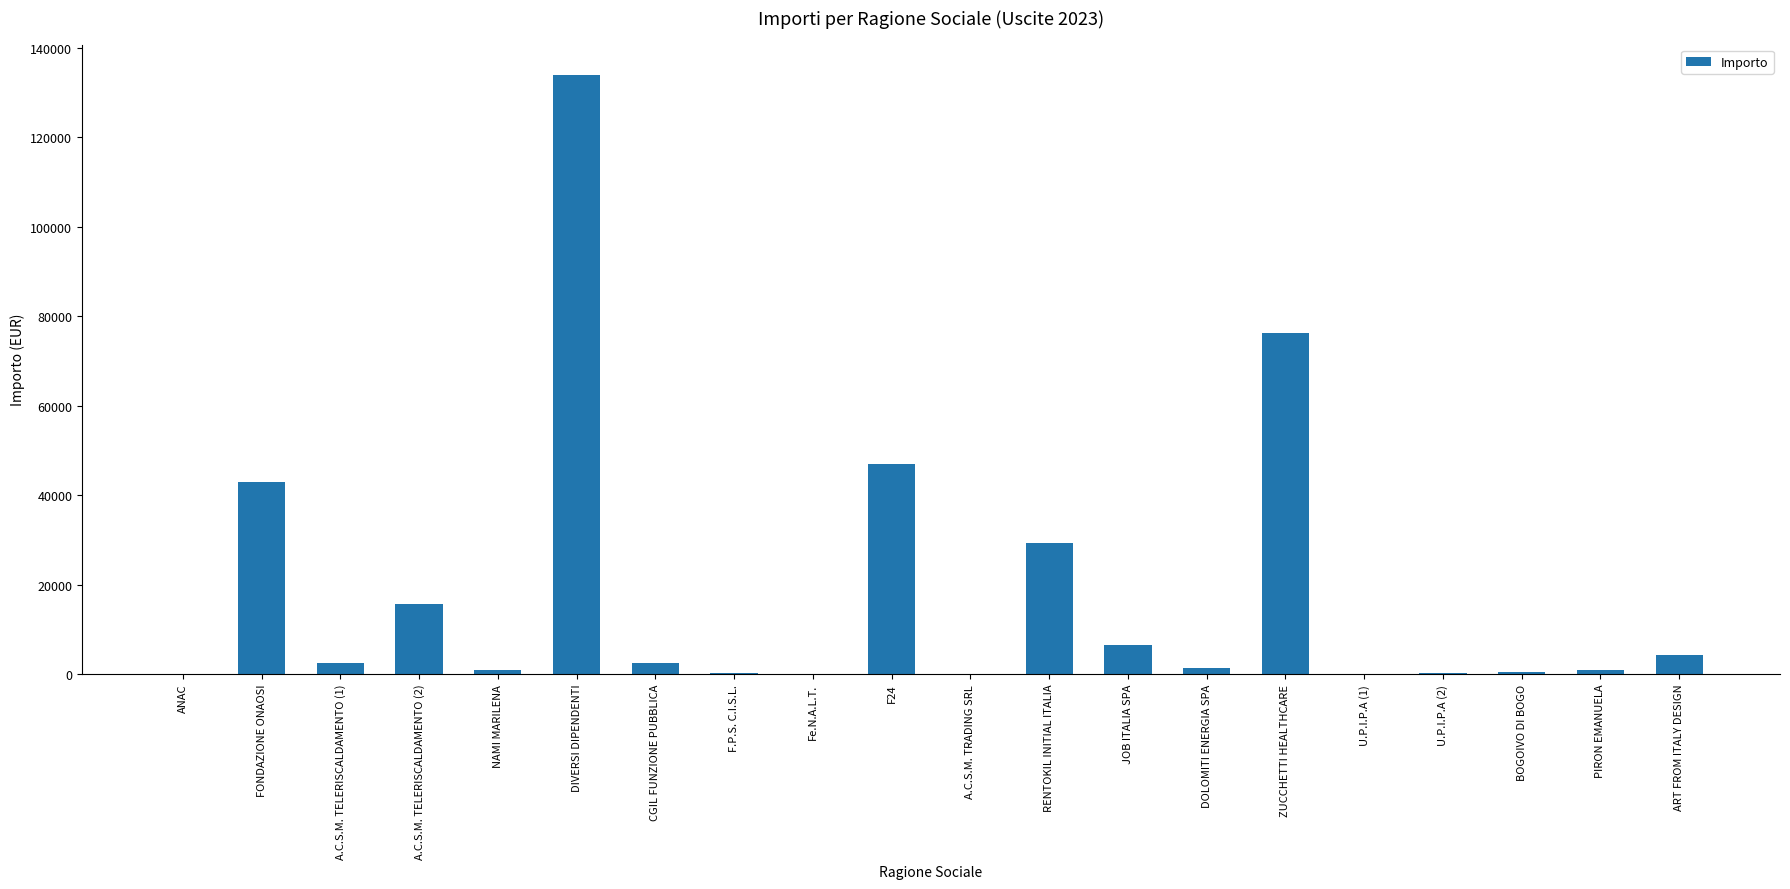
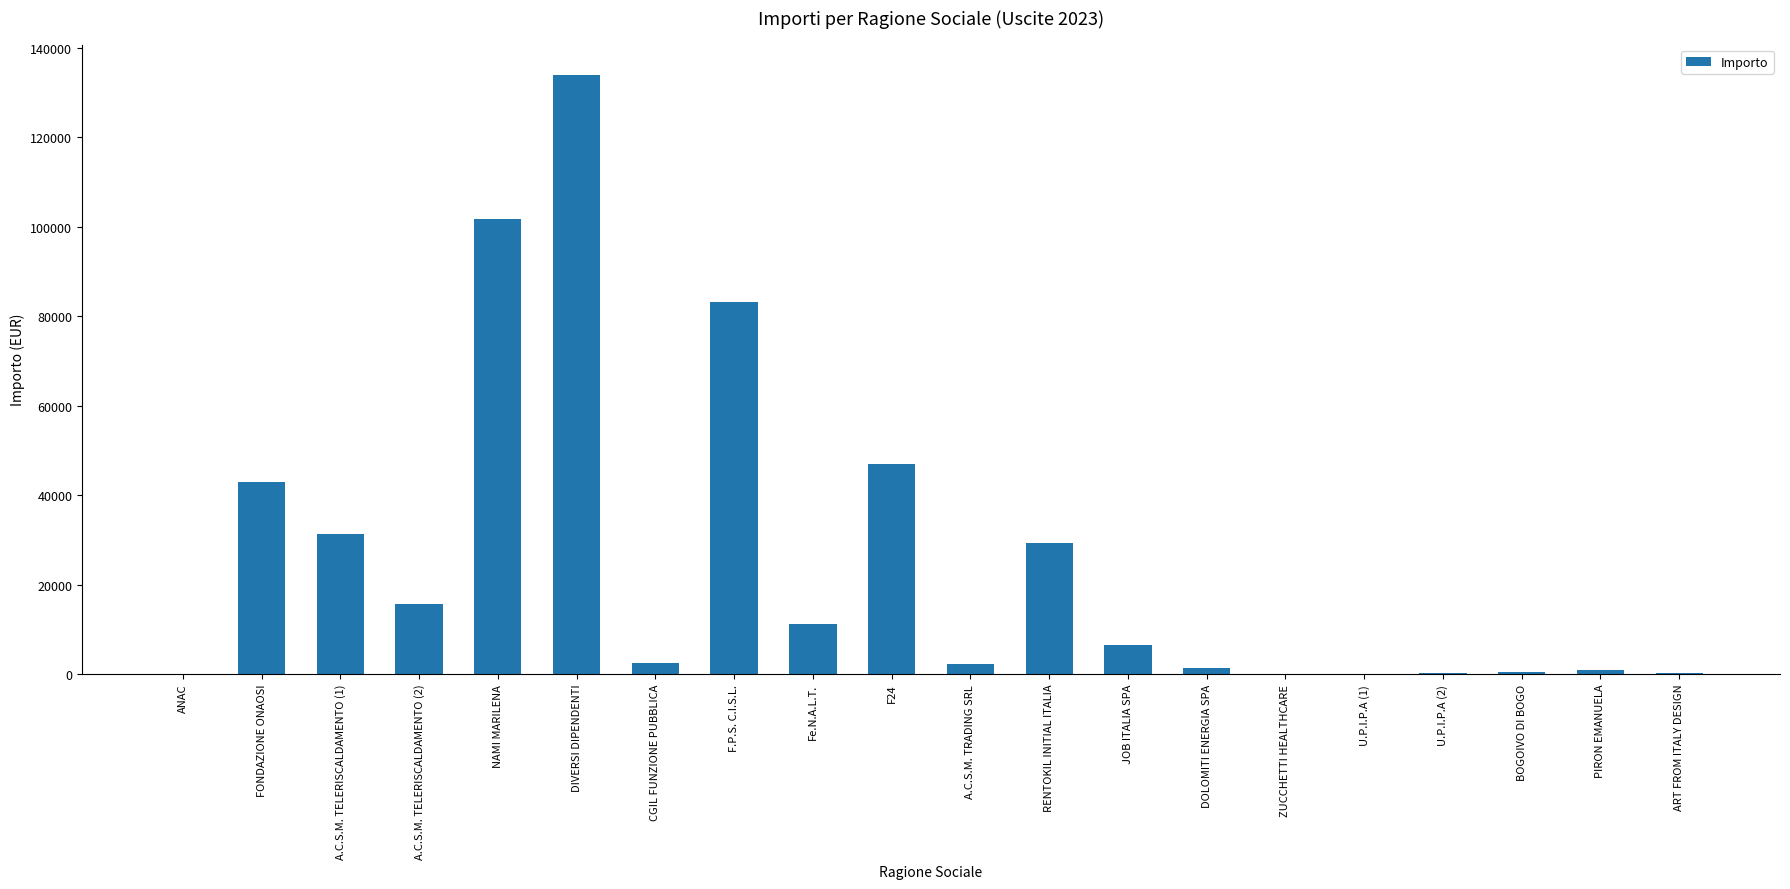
A.C.S.M. TELERISCALDAMENTO (1): 3000 -> 31000
NAMI MARILENA: 1000 -> 102000
F.P.S. C.I.S.L.: 0 -> 83000
Fe.N.A.L.T.: 0 -> 11000
A.C.S.M. TRADING SRL: 0 -> 2000
ZUCCHETTI HEALTHCARE: 76000 -> 0
ART FROM ITALY DESIGN: 4000 -> 0
